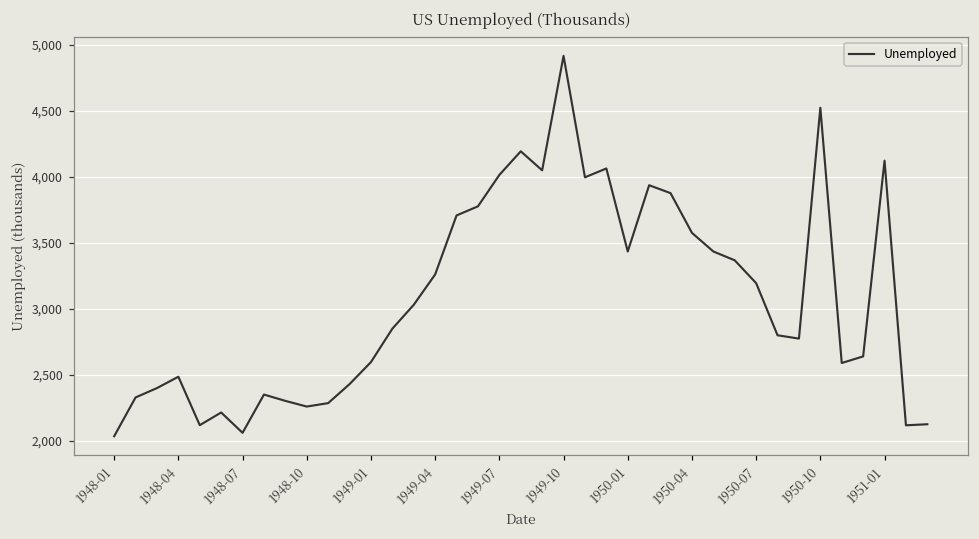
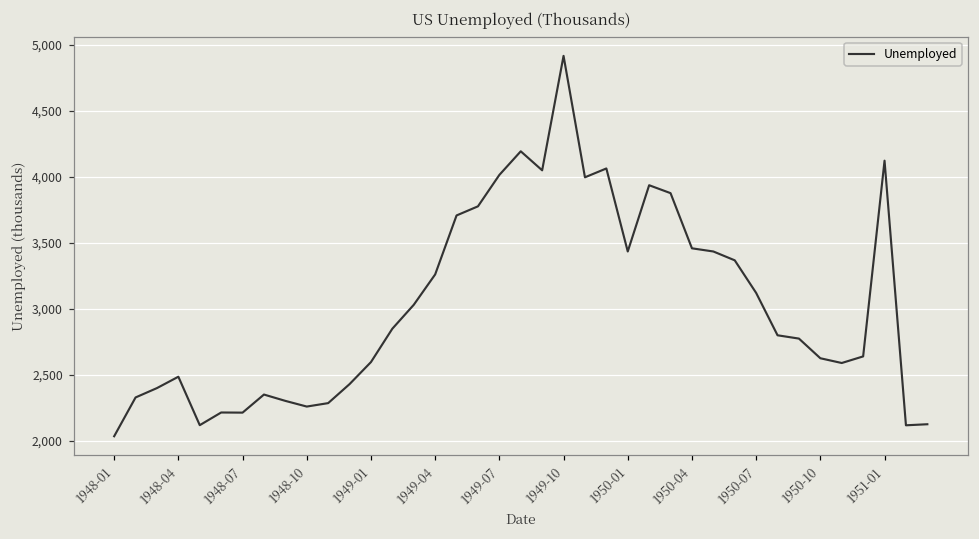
1948-07: 2,060 -> 2,210
1950-04: 3,580 -> 3,460
1950-07: 3,190 -> 3,120
1950-10: 4,520 -> 2,630
